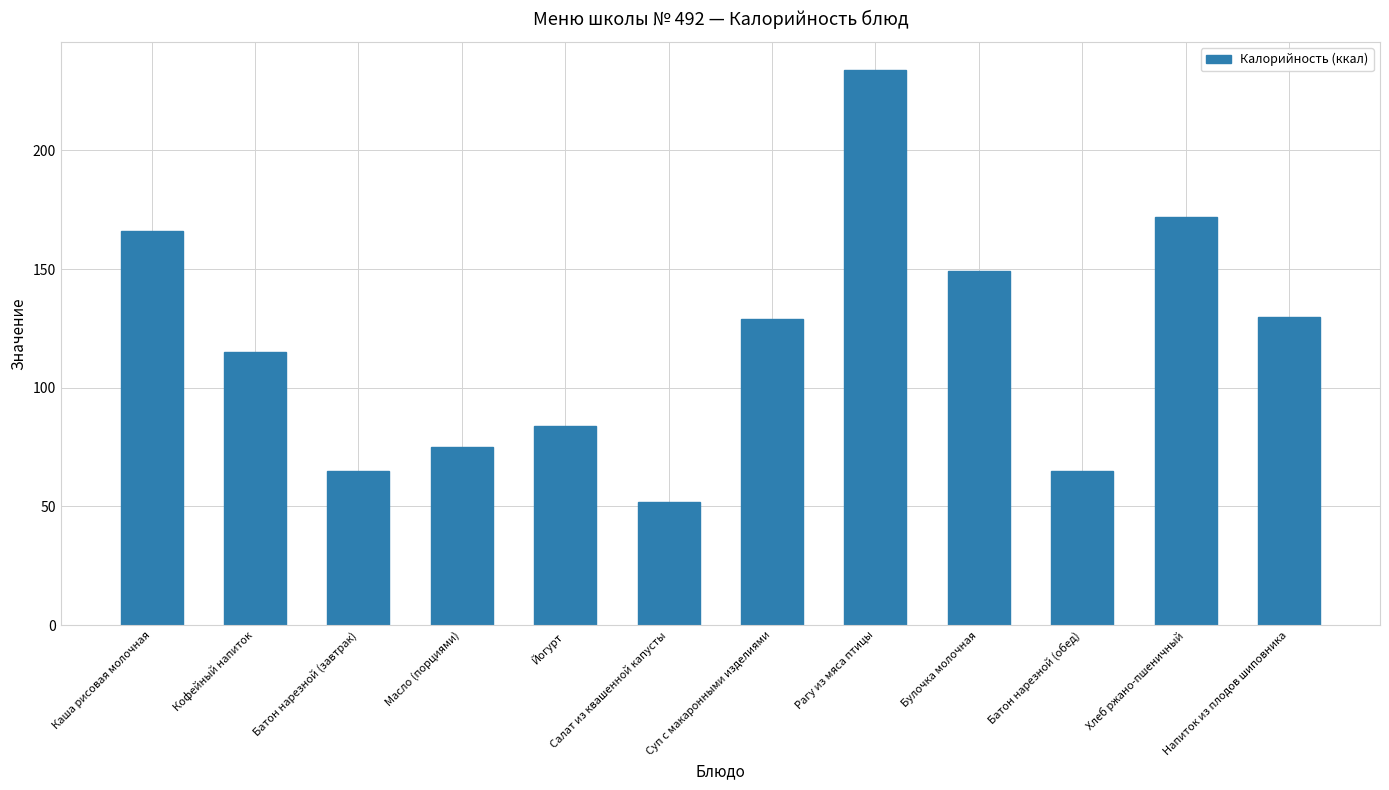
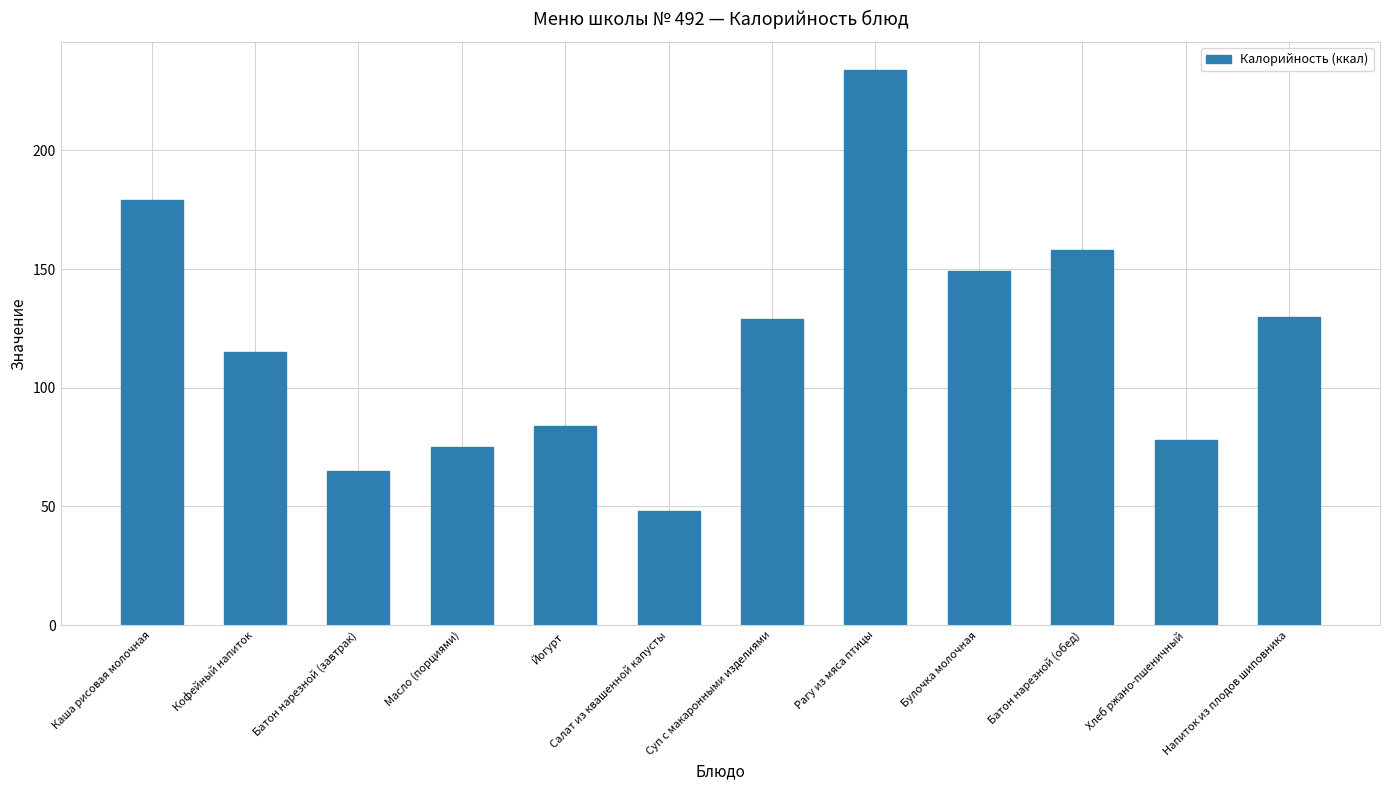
Каша рисовая молочная: 166 -> 179
Салат из квашенной капусты: 52 -> 48
Батон нарезной (обед): 65 -> 158
Хлеб ржано-пшеничный: 172 -> 78
